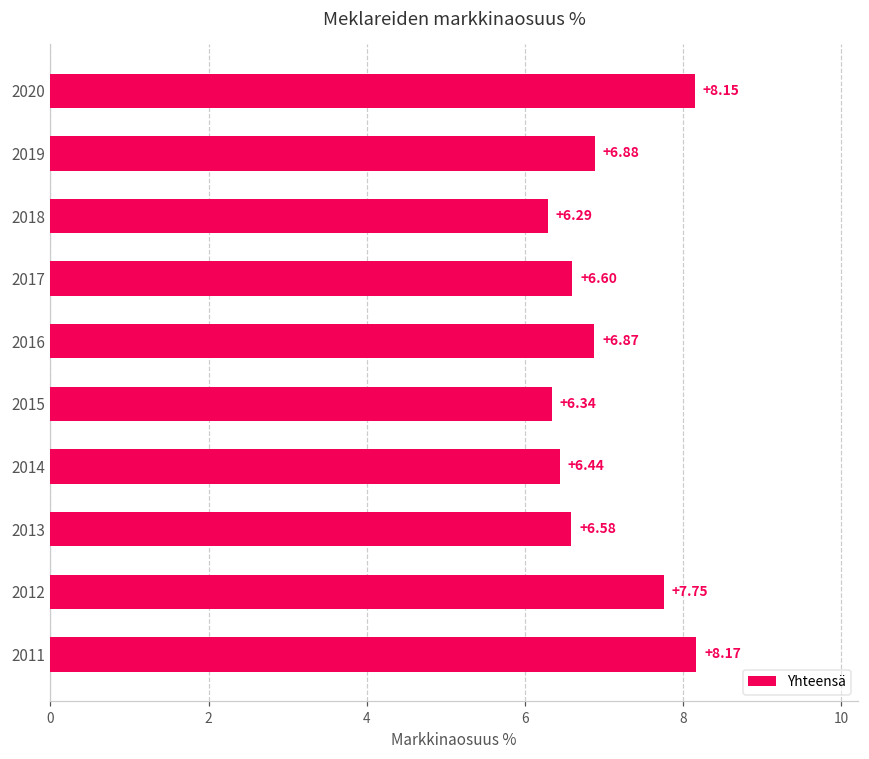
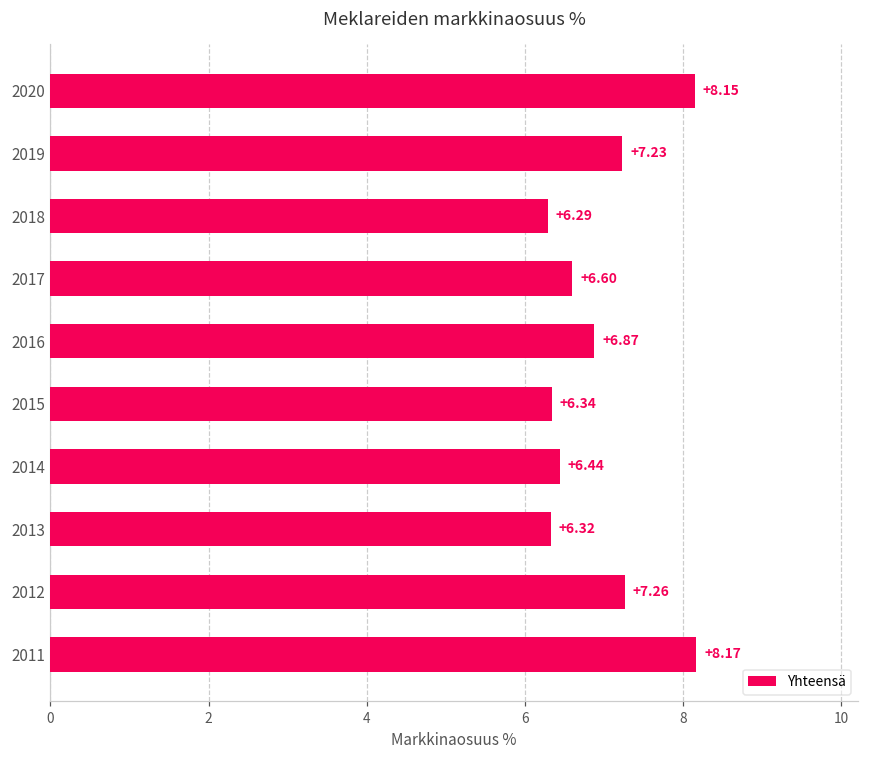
2019: +6.88 -> +7.23
2013: +6.58 -> +6.32
2012: +7.75 -> +7.26
